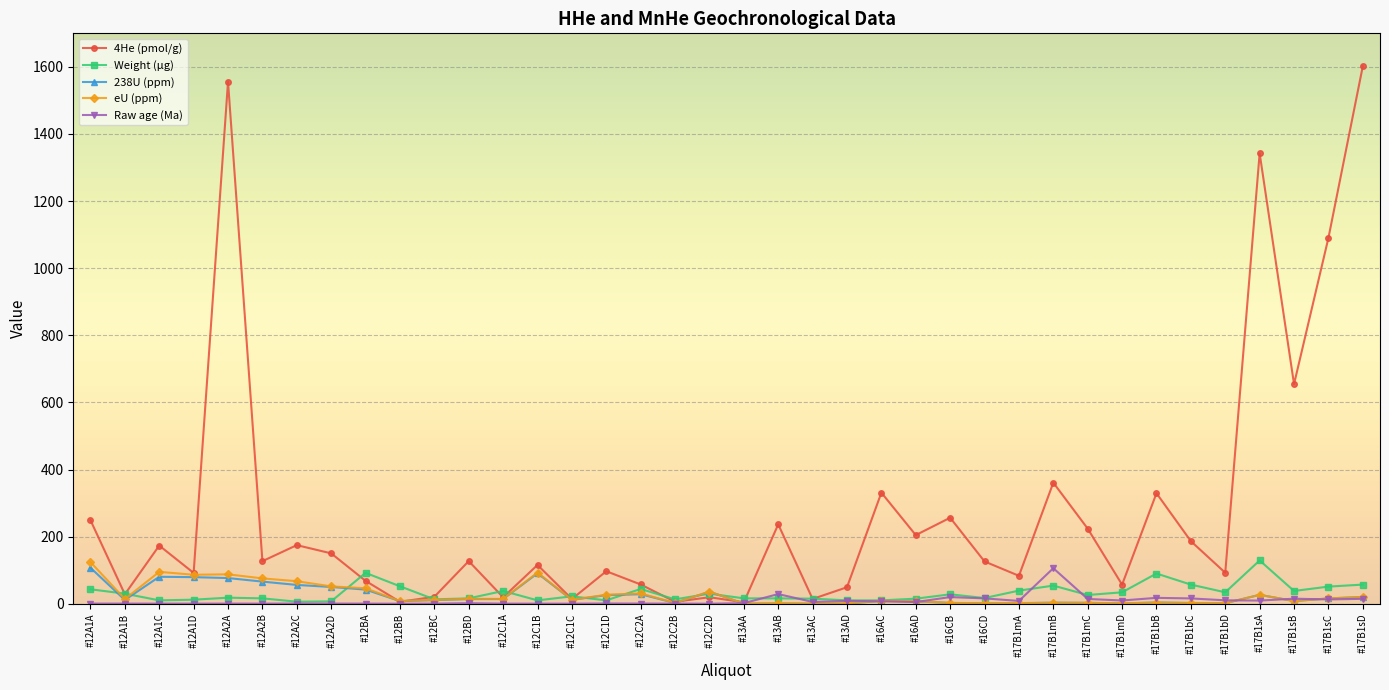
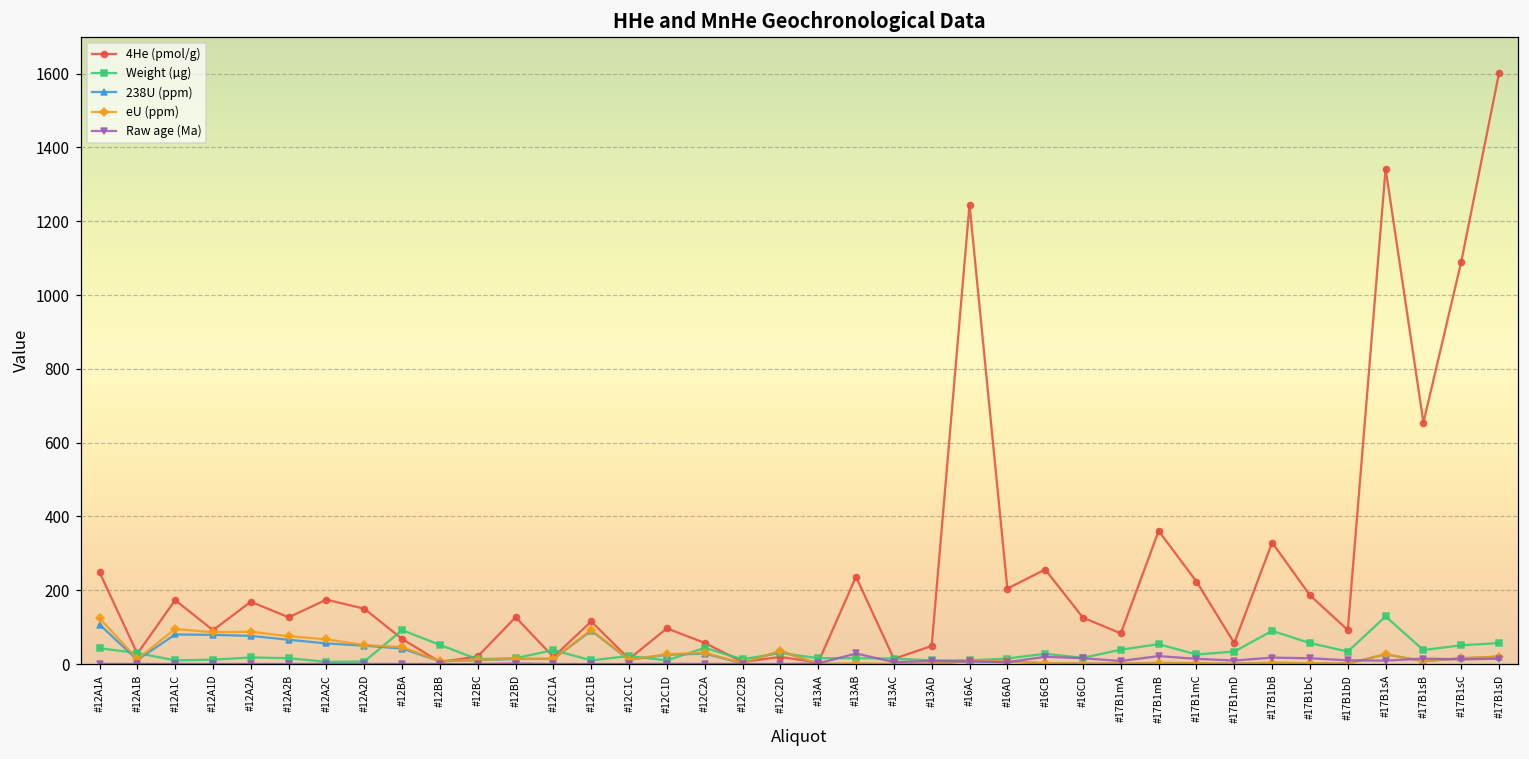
4He (pmol/g), #12A2A: 1560 -> 170
4He (pmol/g), #16AC: 330 -> 1240
Raw age (Ma), #17B1mB: 110 -> 20
